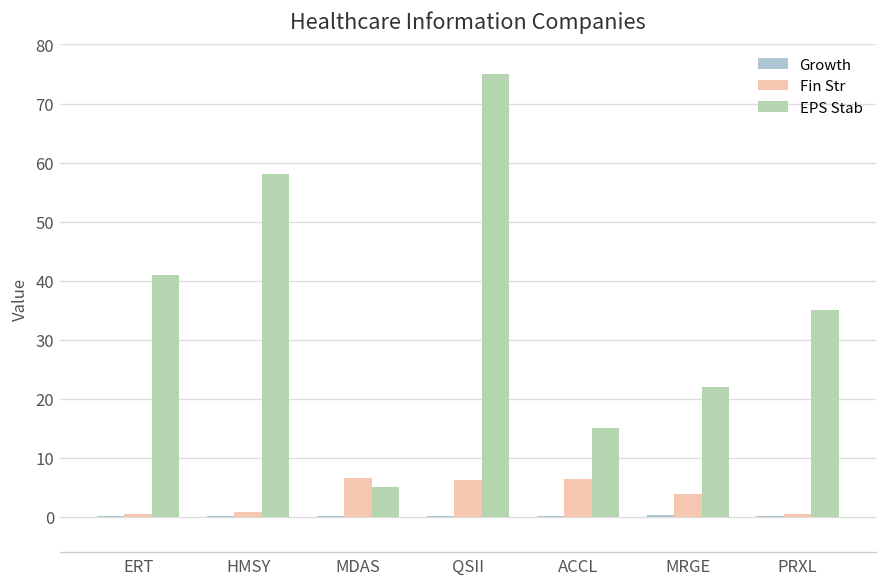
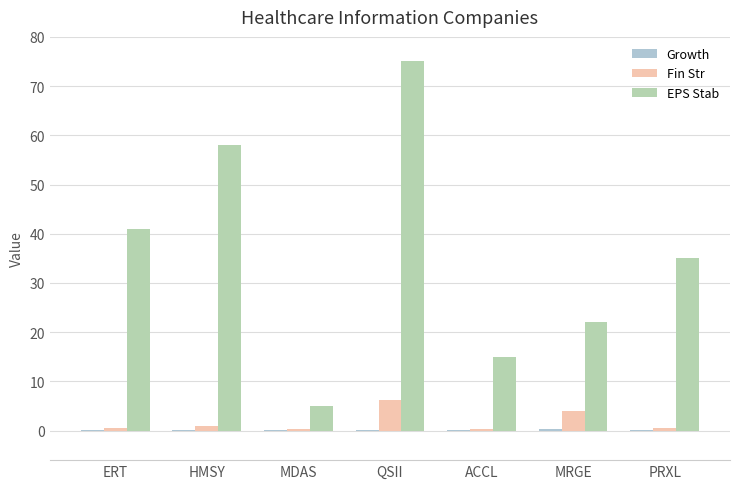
Fin Str, MDAS: 7 -> 0
Fin Str, ACCL: 6 -> 0
